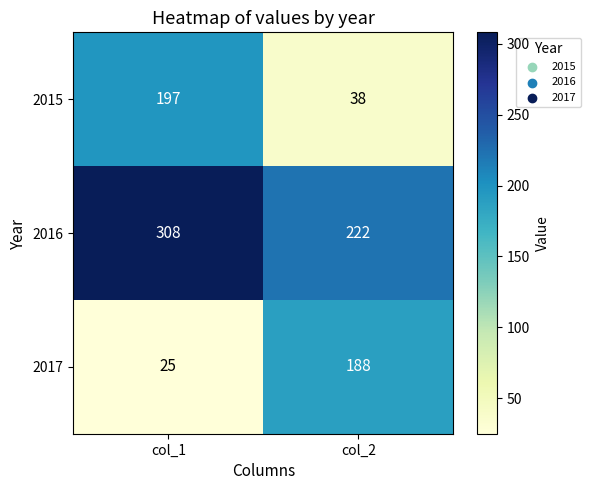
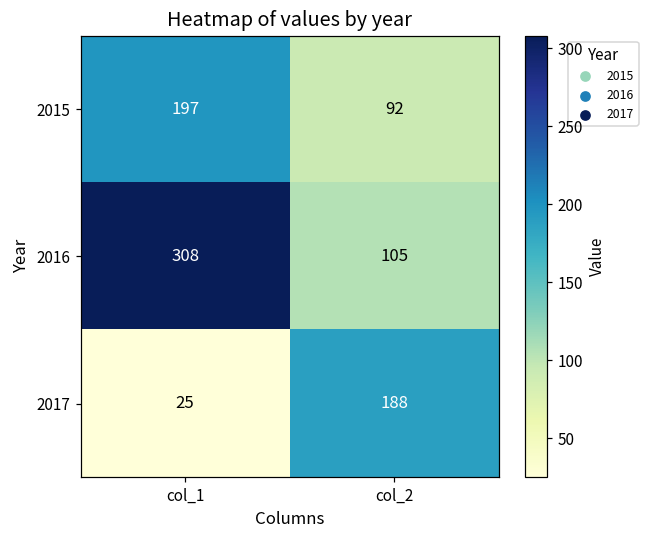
2015, col_2: 38 -> 92
2016, col_2: 222 -> 105
